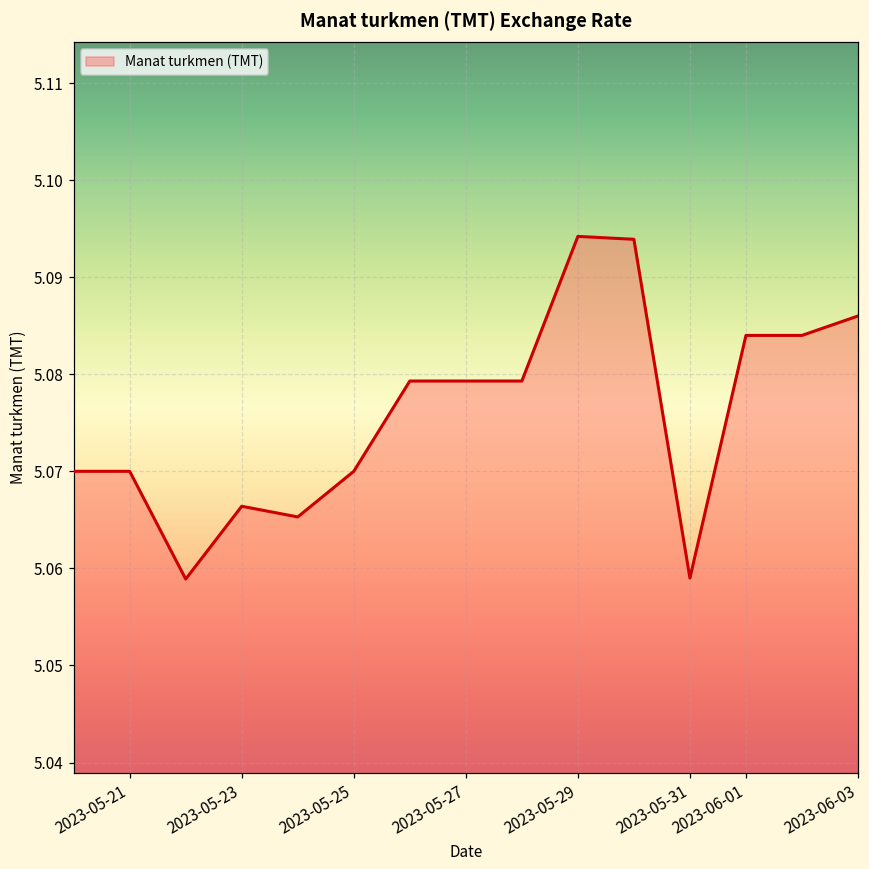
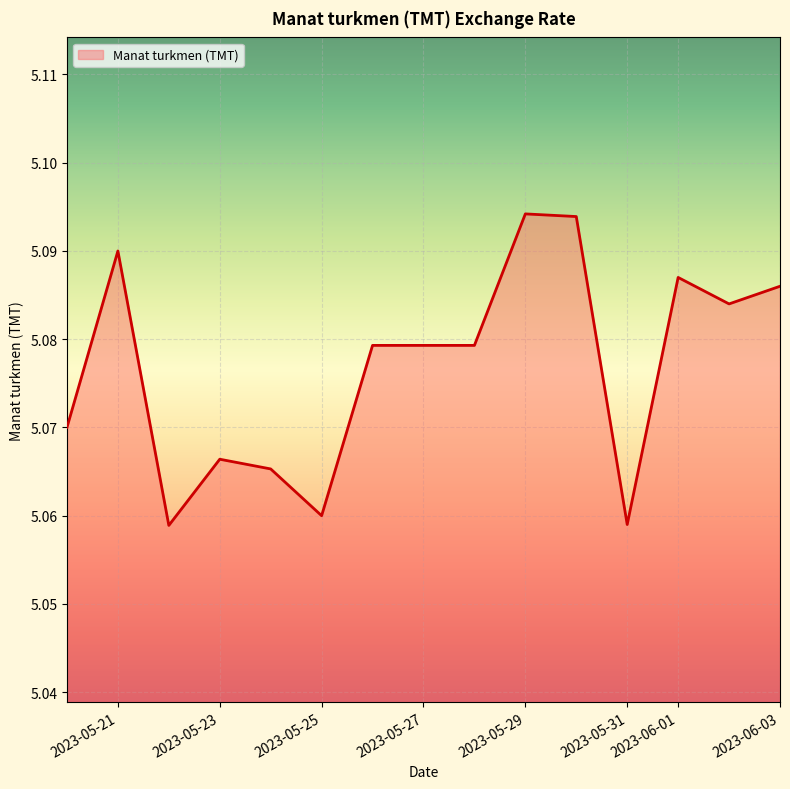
2023-05-21: 5.07 -> 5.09
2023-05-25: 5.07 -> 5.06
2023-06-01: 5.084 -> 5.087
